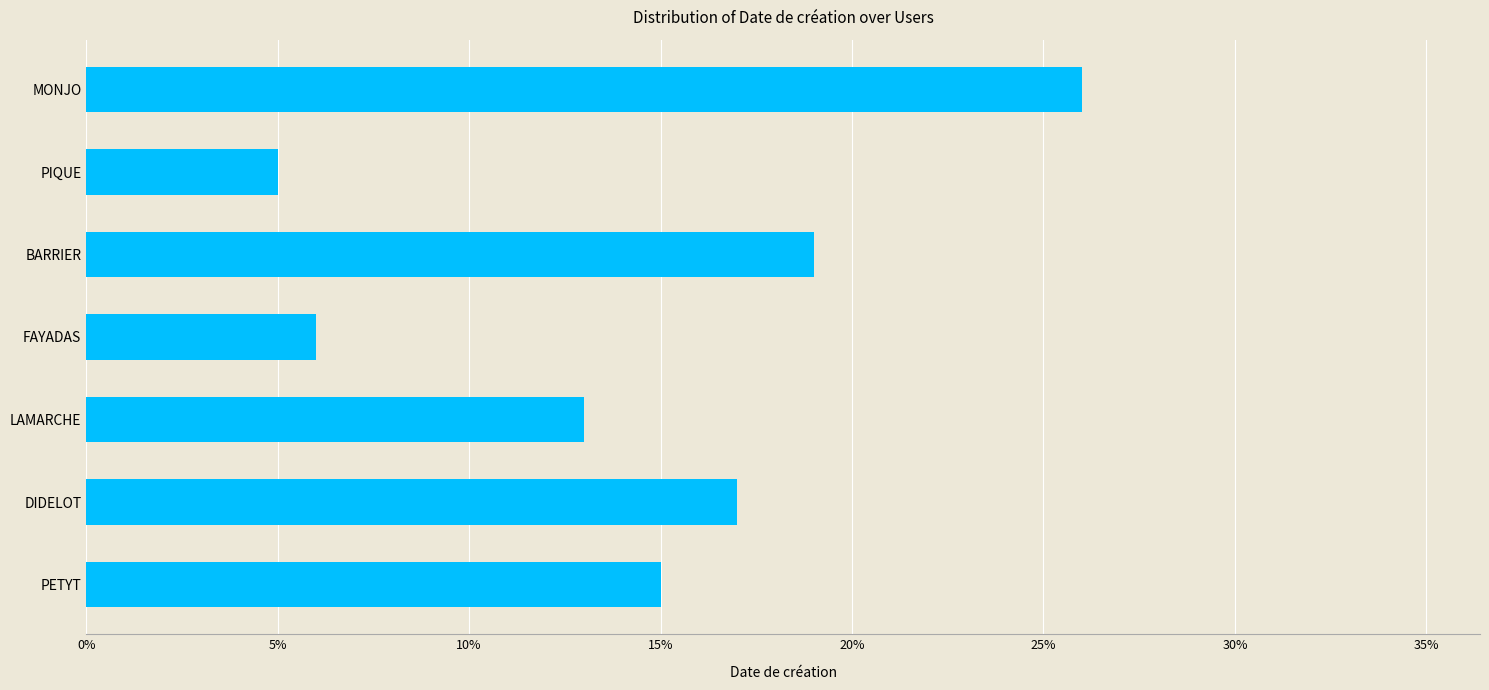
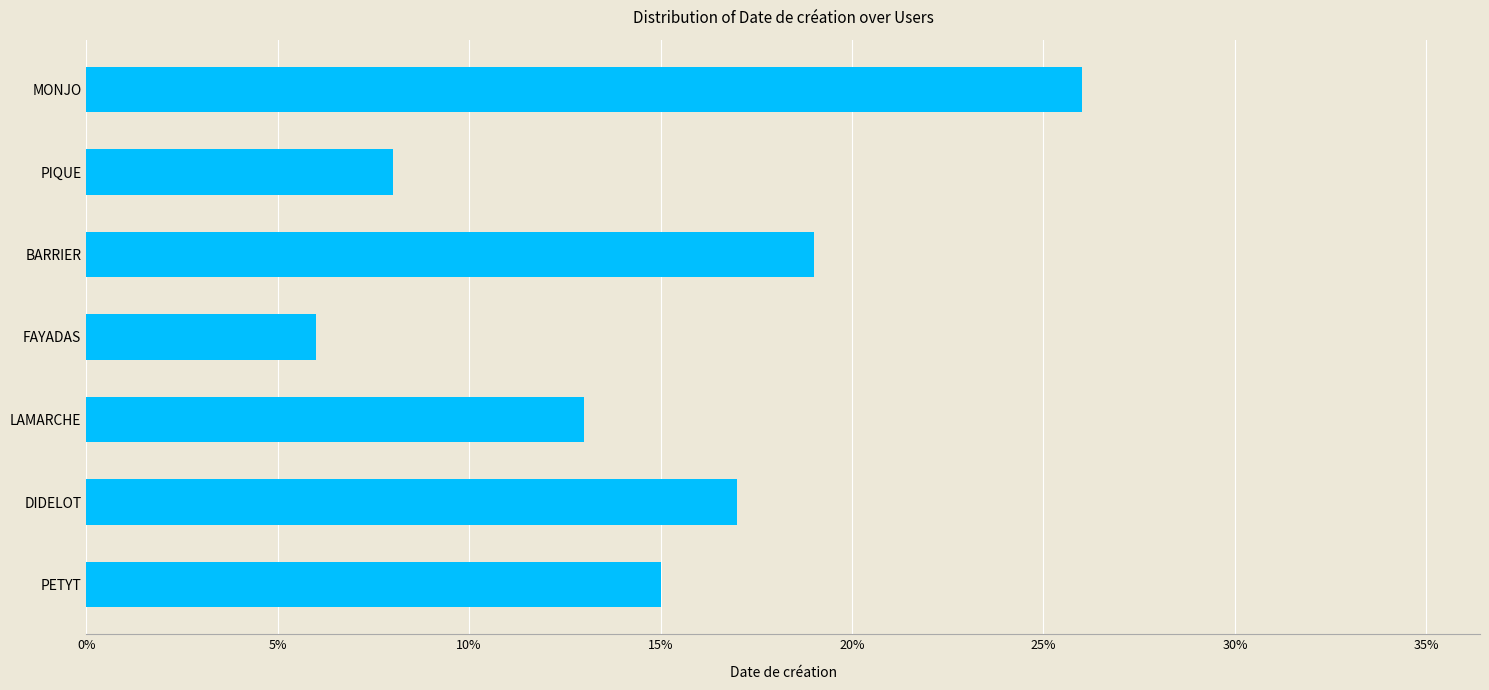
PIQUE: 5% -> 8%
